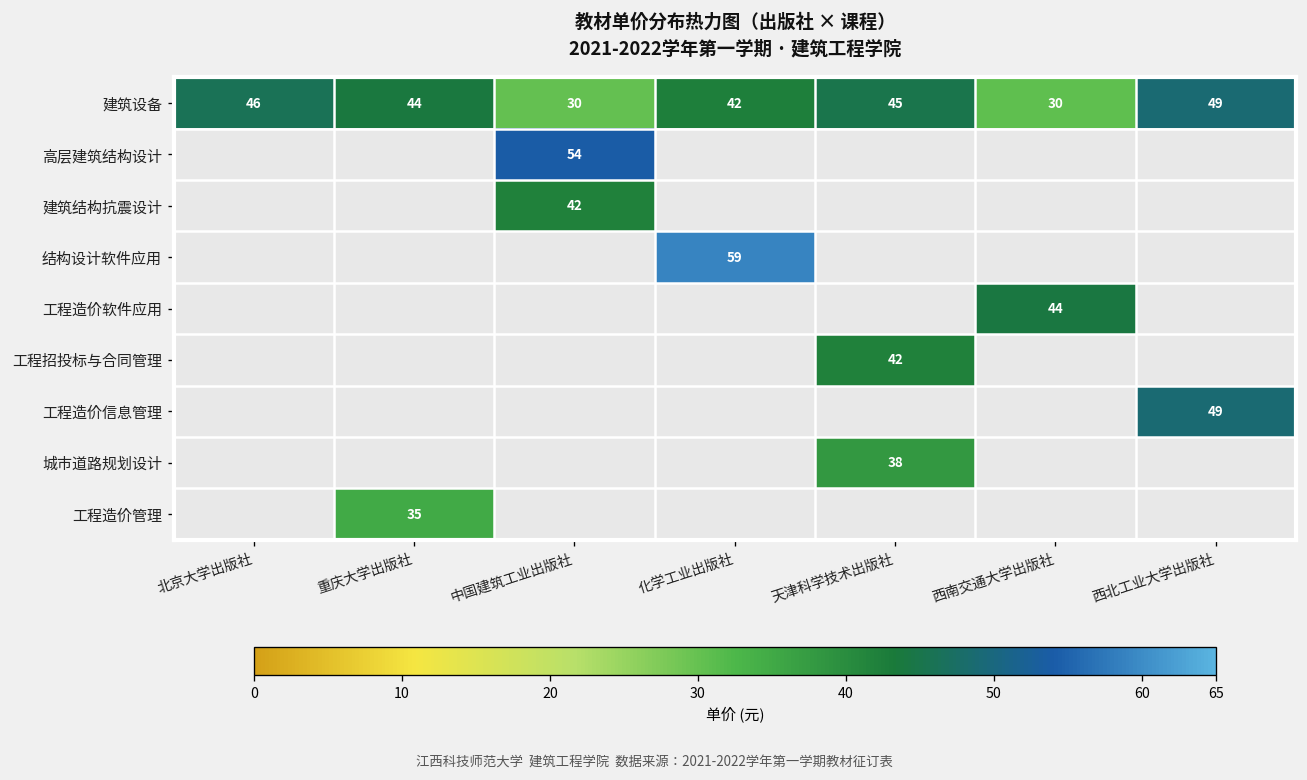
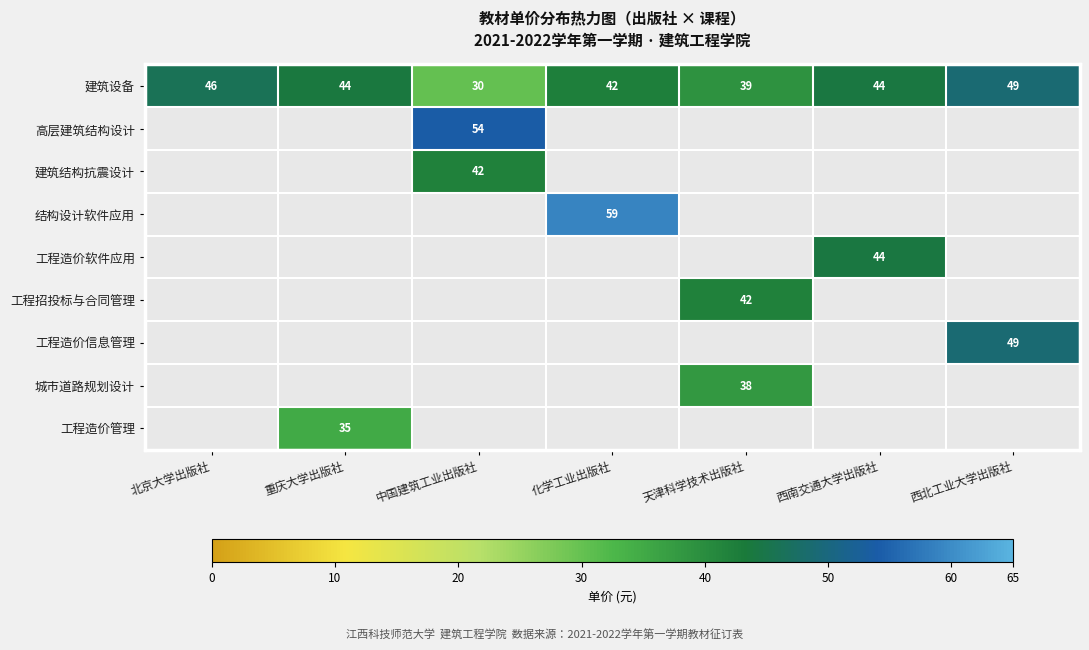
建筑设备, 天津科学技术出版社: 45 -> 39
建筑设备, 西南交通大学出版社: 30 -> 44
